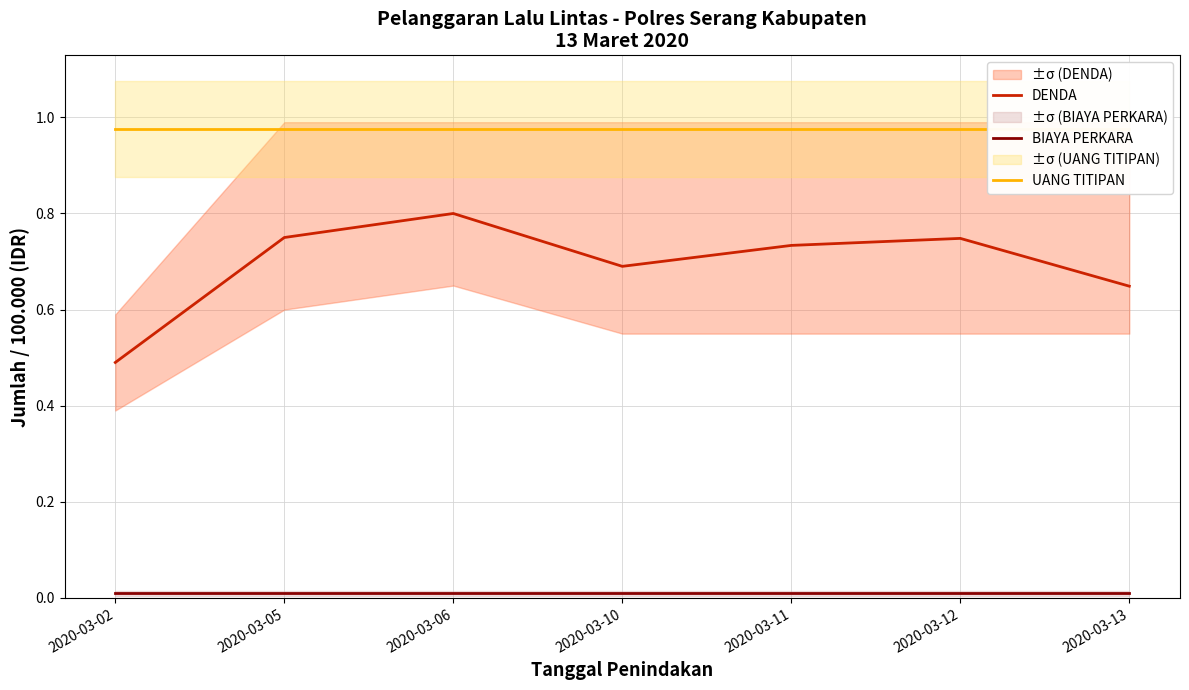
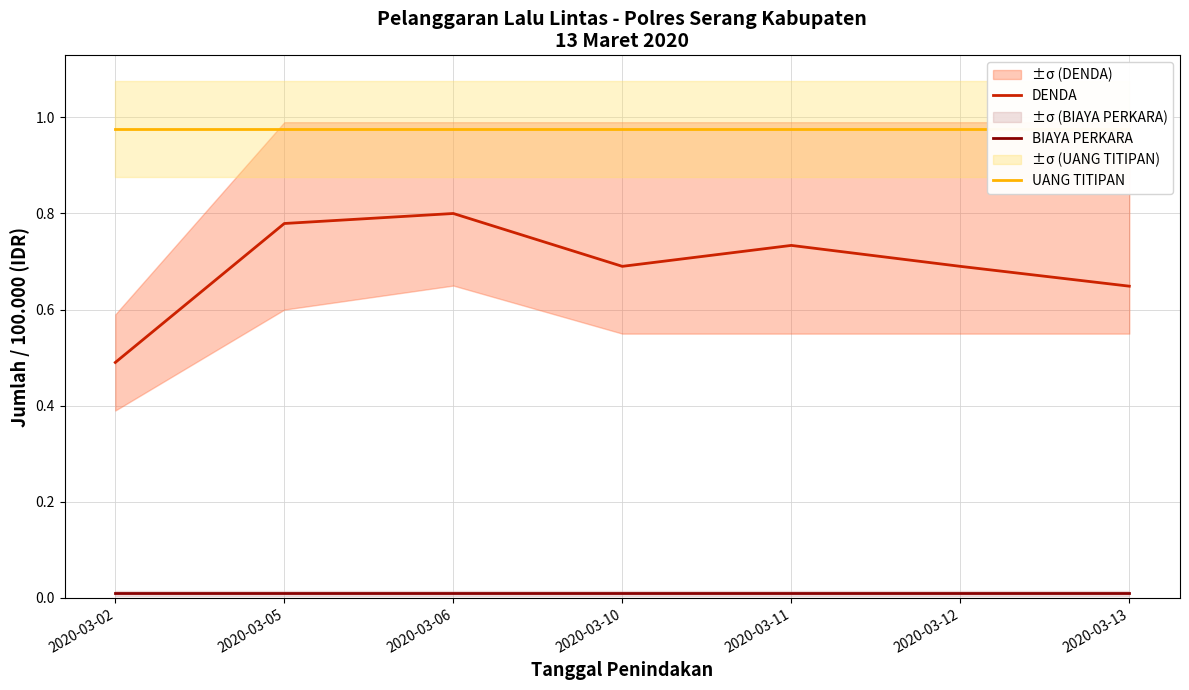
DENDA, 2020-03-05: 0.75 -> 0.78
DENDA, 2020-03-12: 0.75 -> 0.69
